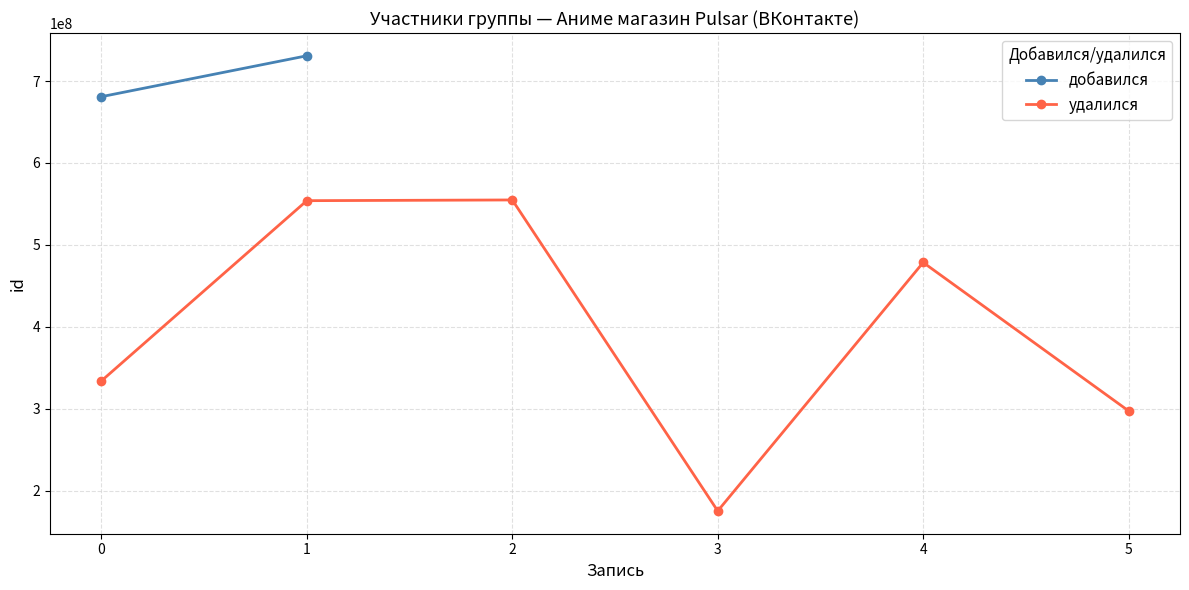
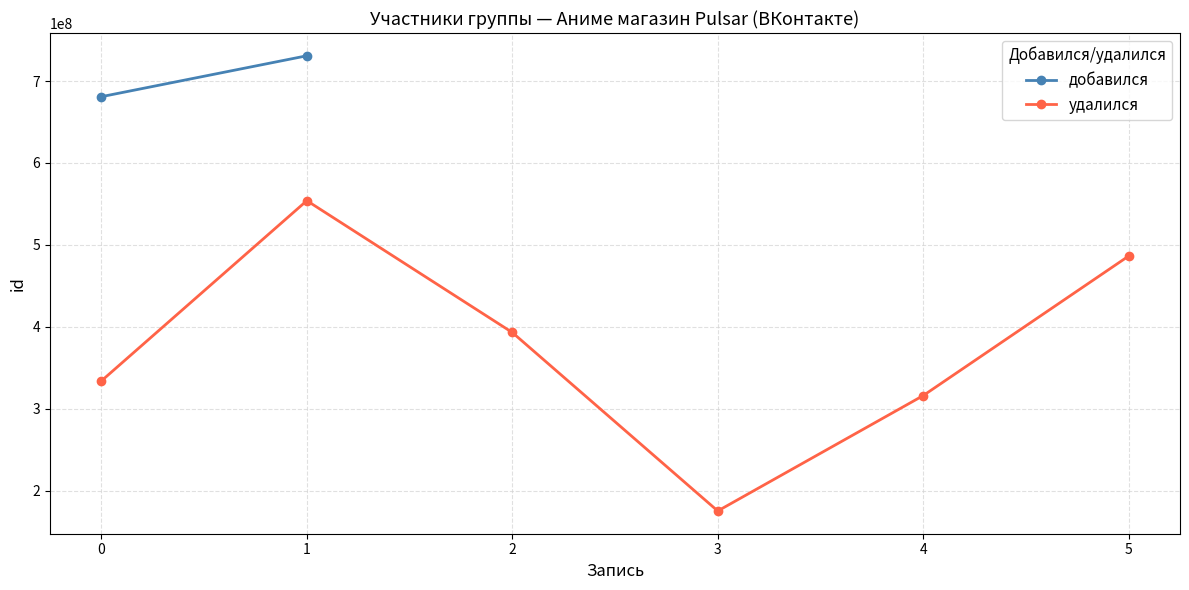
удалился, 2: 550000000 -> 390000000
удалился, 4: 480000000 -> 320000000
удалился, 5: 300000000 -> 490000000
